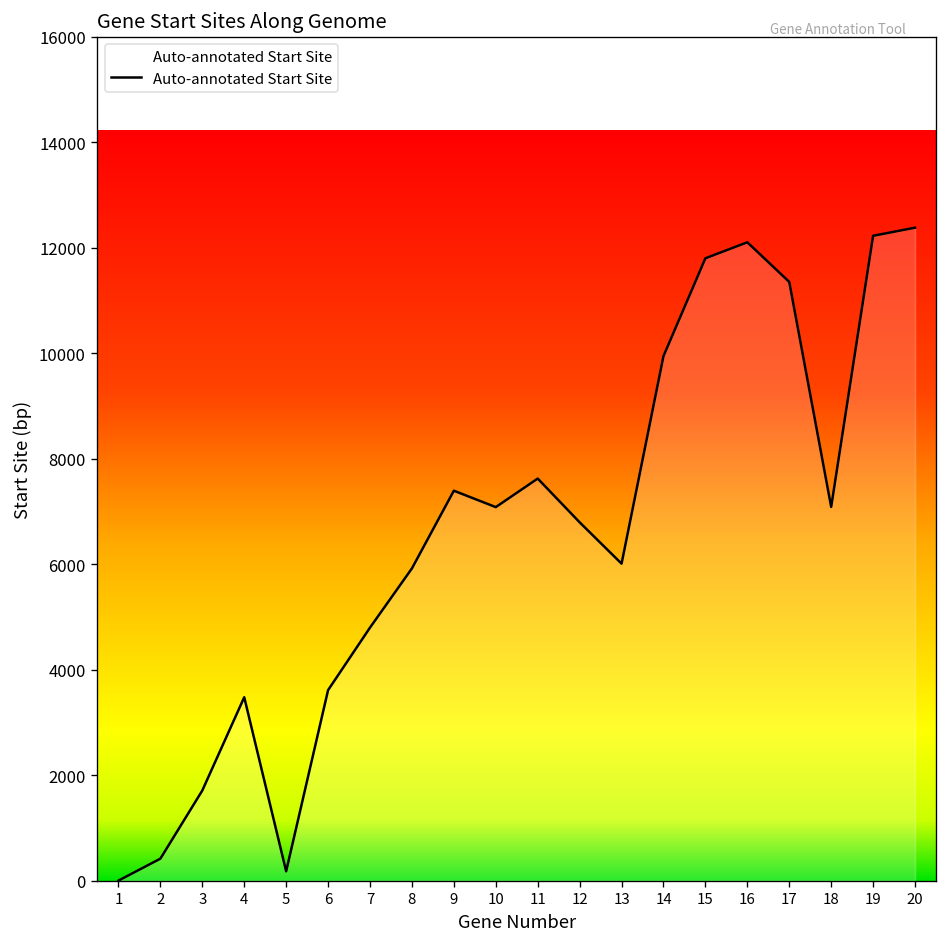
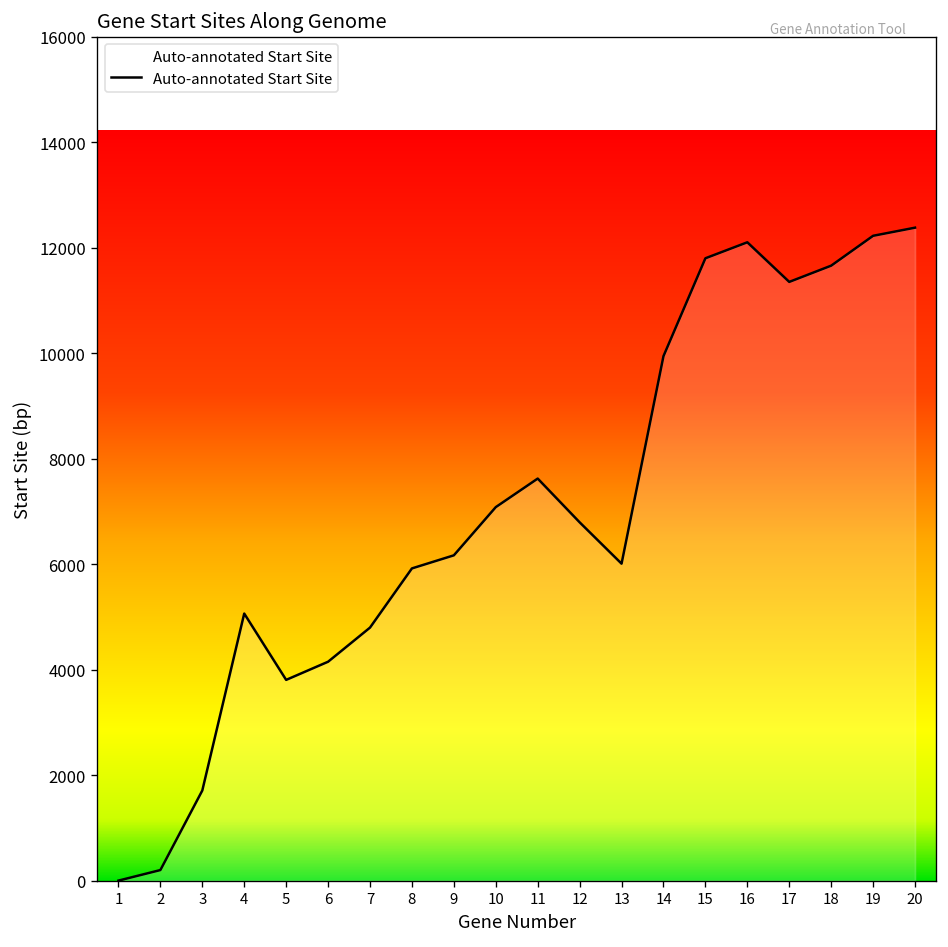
2: 400 -> 200
4: 3500 -> 5100
5: 200 -> 3800
6: 3600 -> 4200
9: 7400 -> 6200
18: 7100 -> 11700
